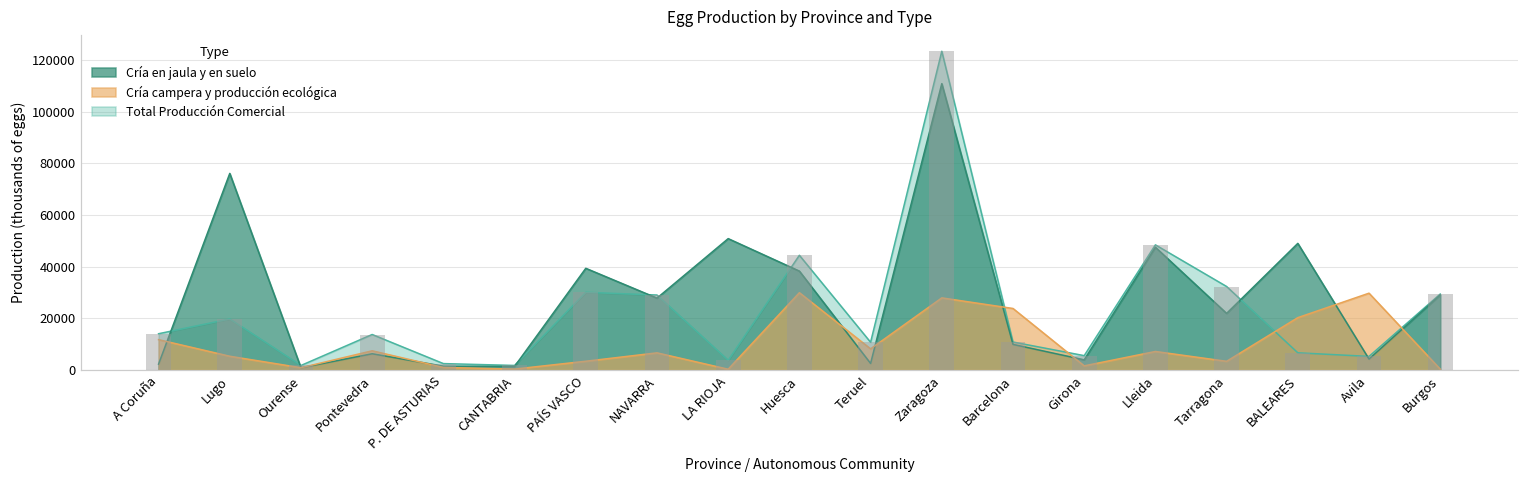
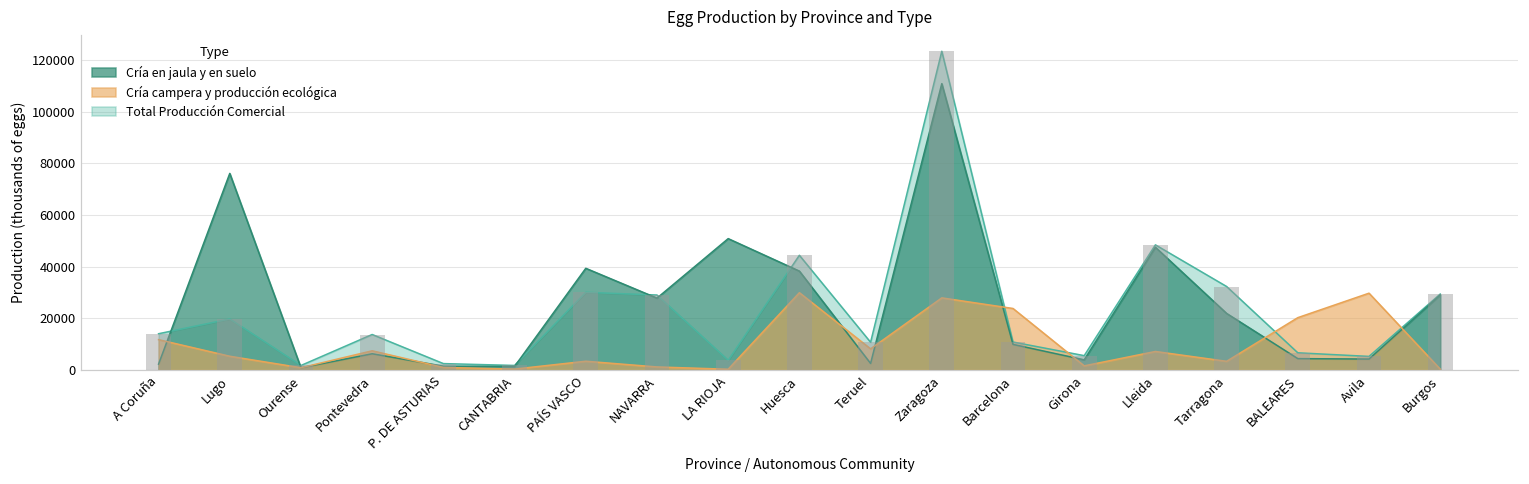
Cría campera y producción ecológica, NAVARRA: 7000 -> 1000
Cría en jaula y en suelo, BALEARES: 49000 -> 4000
